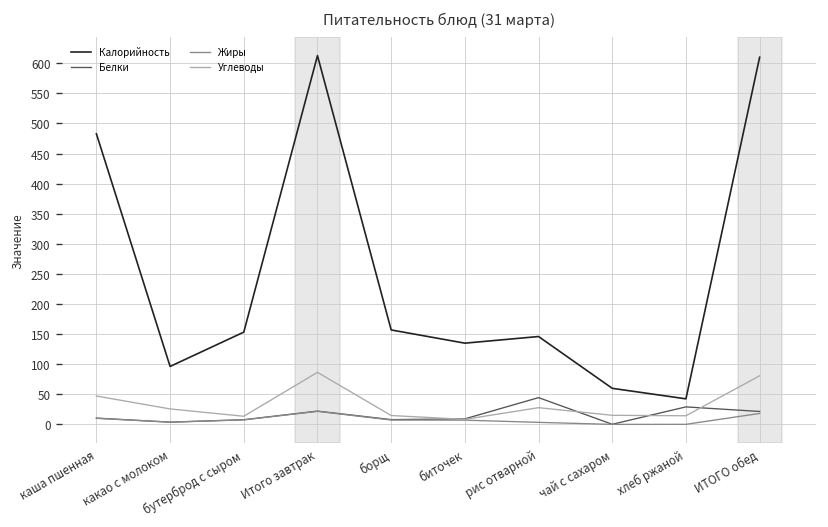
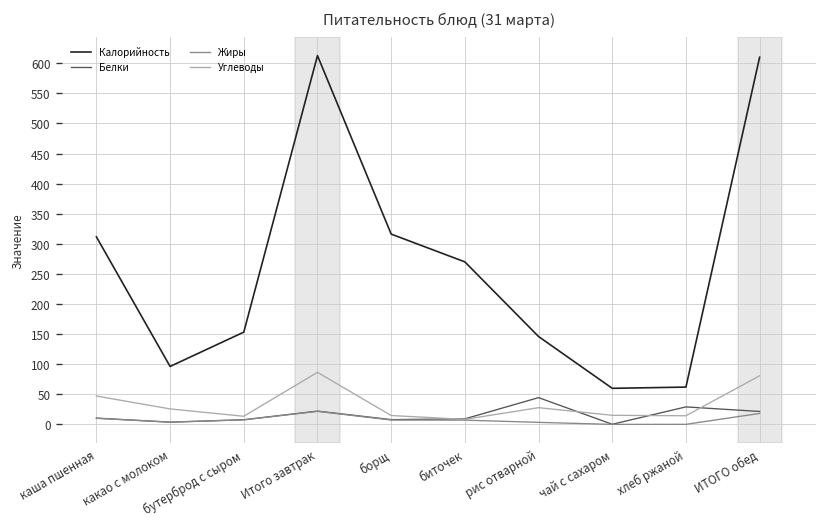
Калорийность, каша пшенная: 480 -> 310
Калорийность, борщ: 160 -> 320
Калорийность, биточек: 140 -> 270
Калорийность, хлеб ржаной: 40 -> 60
